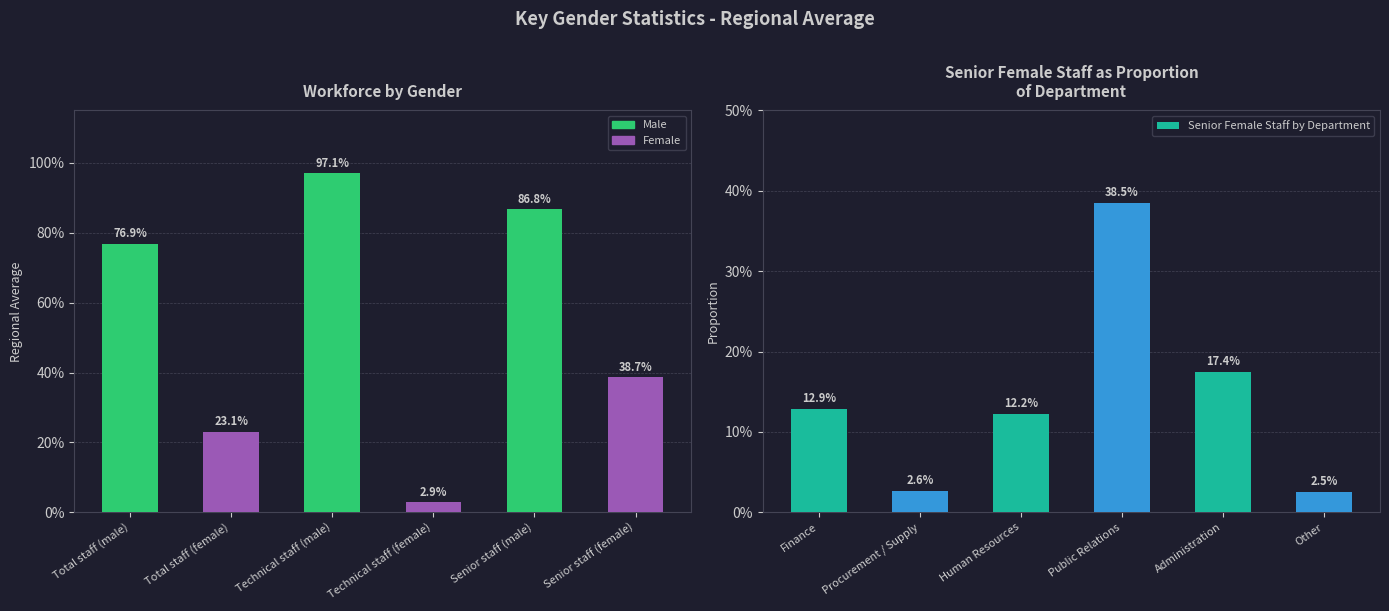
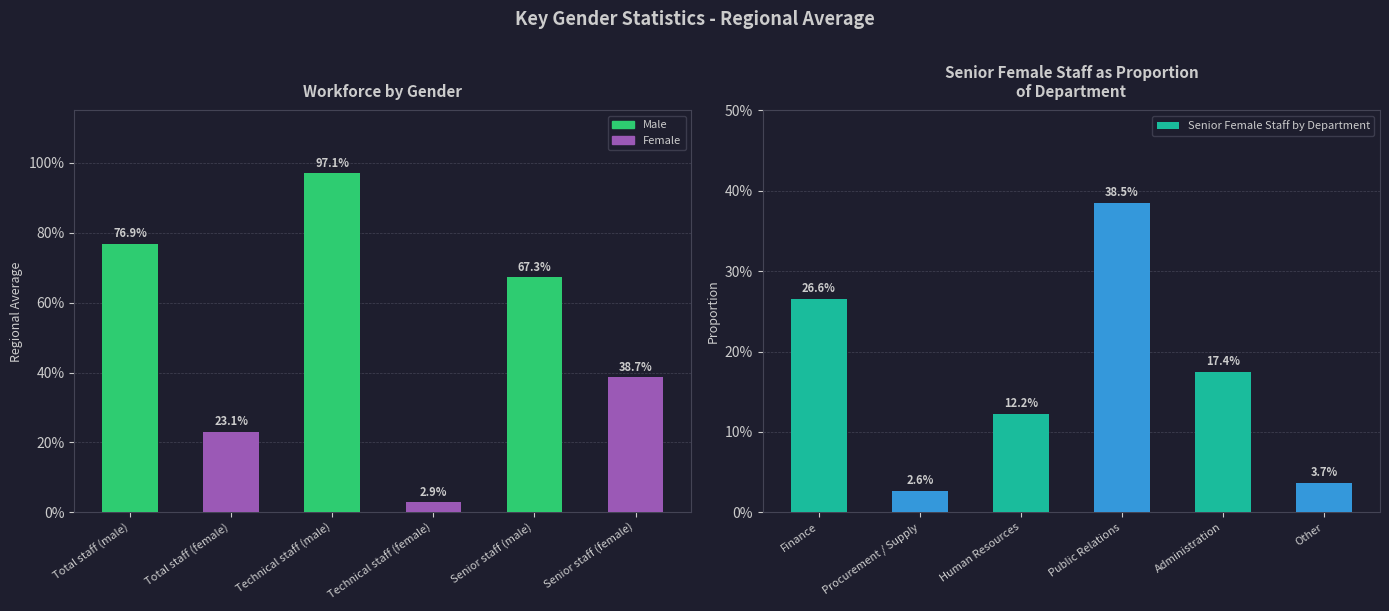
Workforce by Gender, Senior staff (male): 86.8% -> 67.3%
Senior Female Staff as Proportion of Department, Finance: 12.9% -> 26.6%
Senior Female Staff as Proportion of Department, Other: 2.5% -> 3.7%
